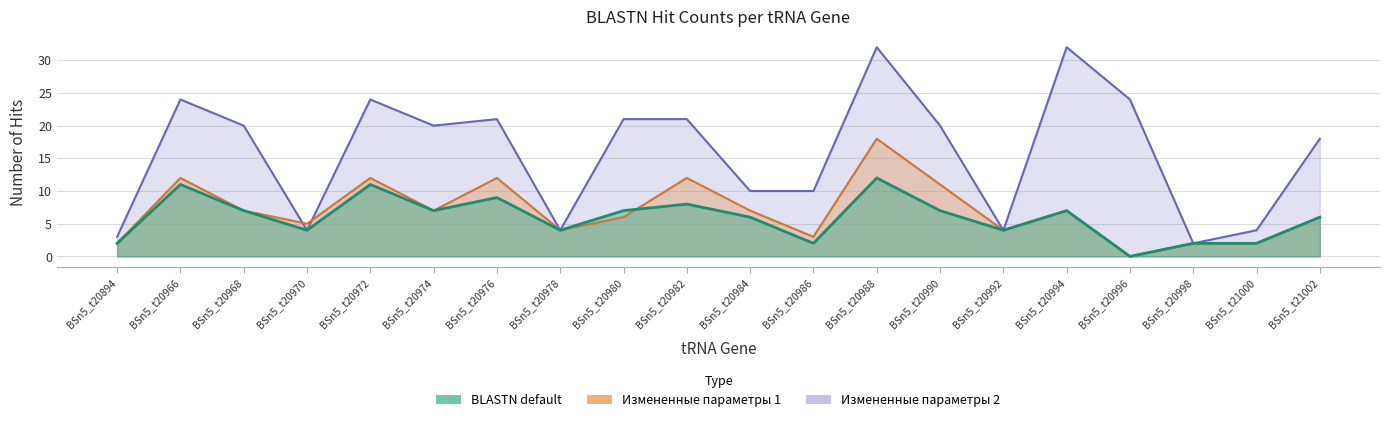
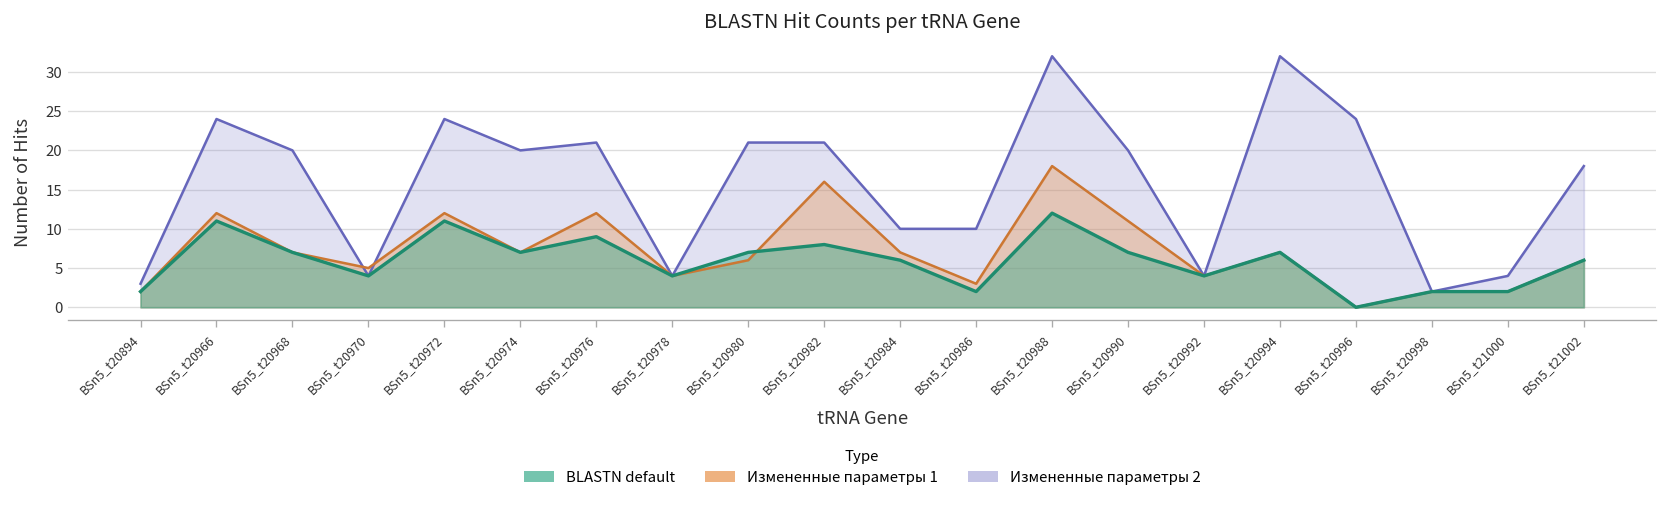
Измененные параметры 1, BSn5_t20982: 12 -> 16
